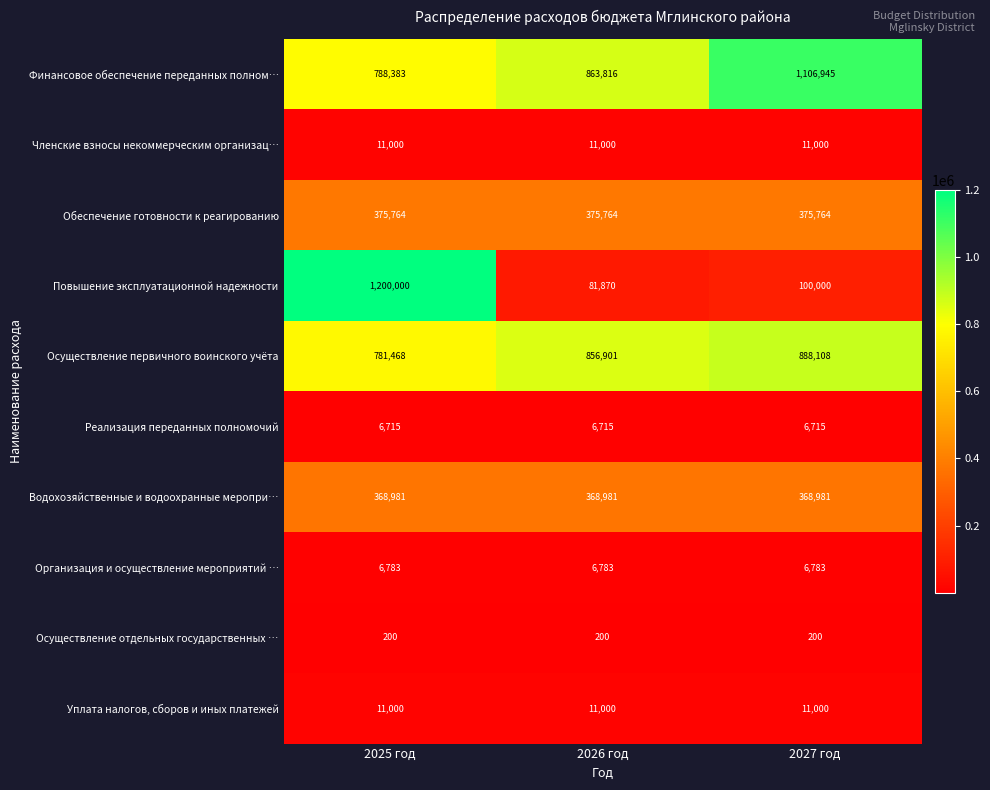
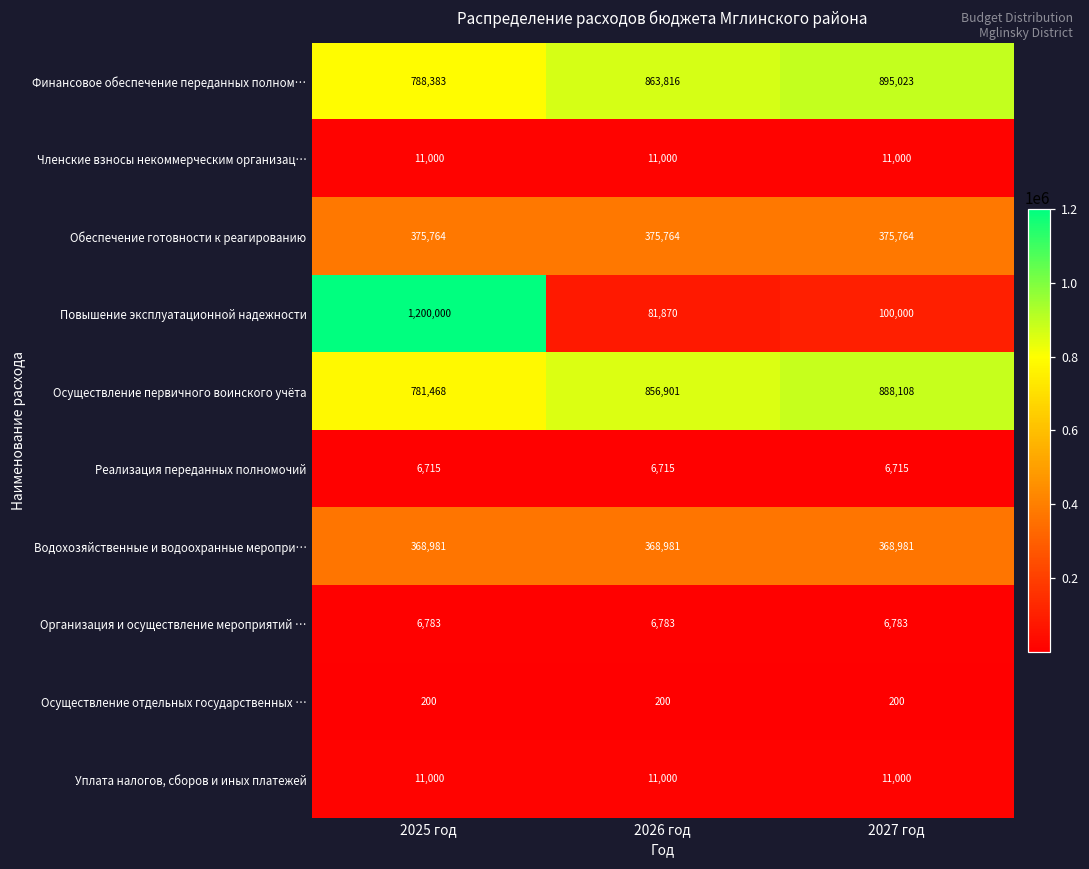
Финансовое обеспечение переданных полном…, 2027 год: 1,106,945 -> 895,023
